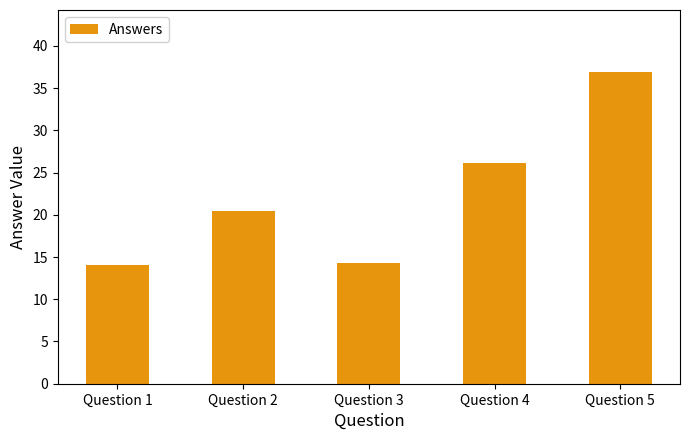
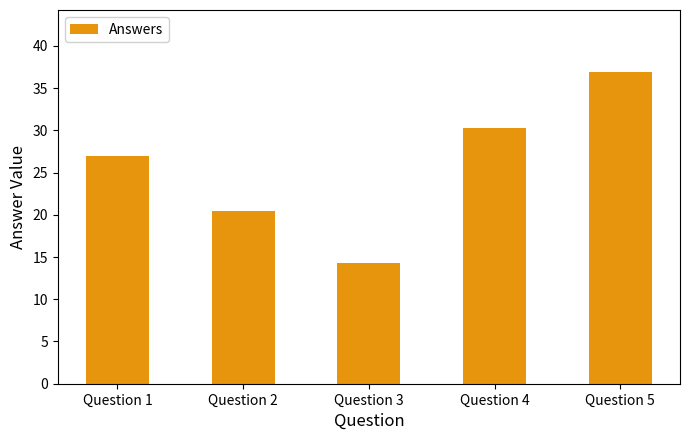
Question 1: 14 -> 27
Question 4: 26 -> 30
